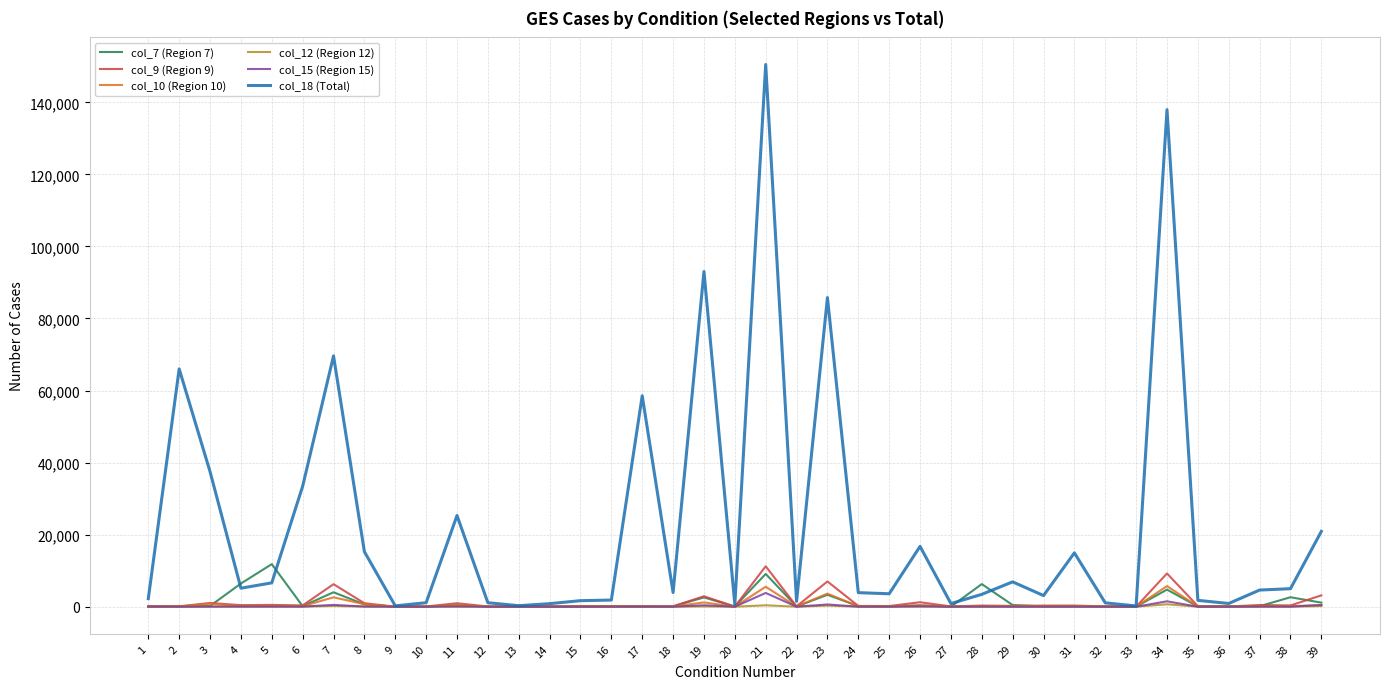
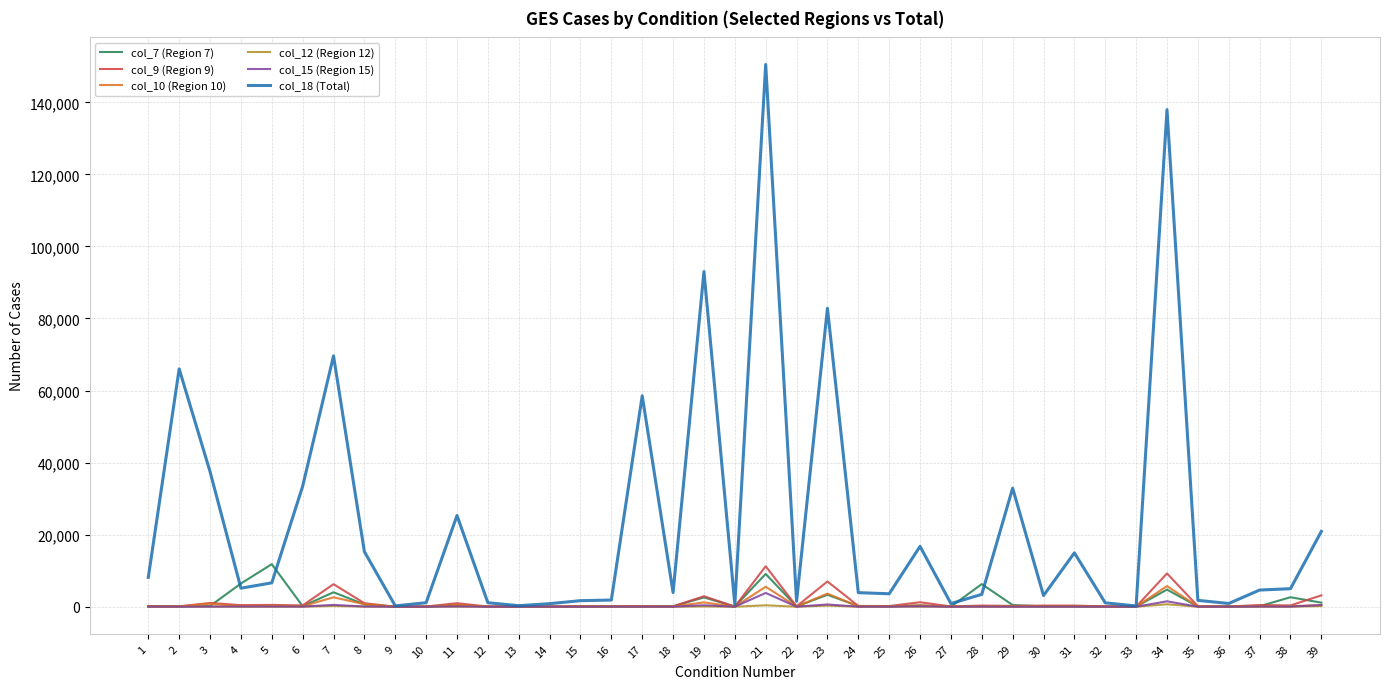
col_18 (Total), 1: 2,000 -> 8,000
col_18 (Total), 23: 86,000 -> 83,000
col_18 (Total), 29: 7,000 -> 33,000
